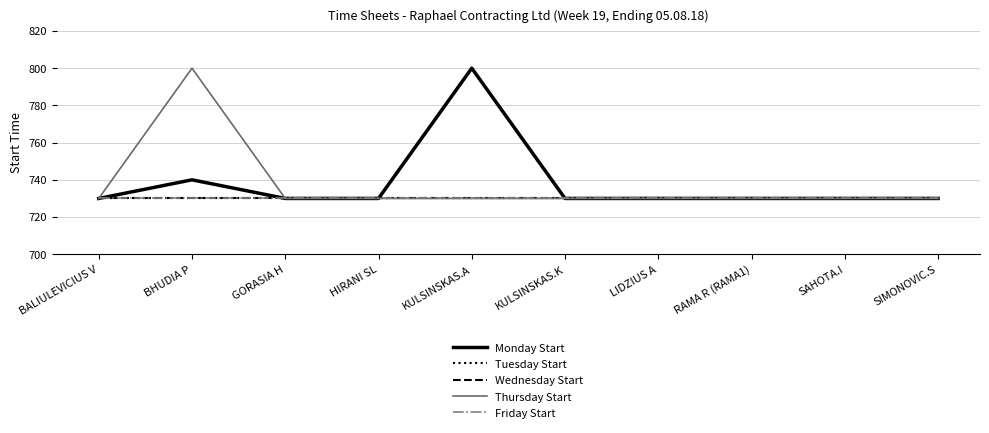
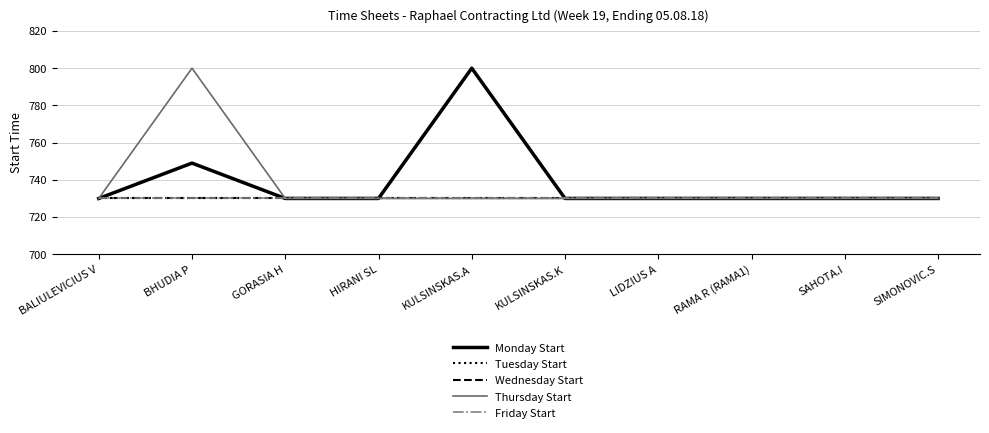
Monday Start, BHUDIA P: 740 -> 749
